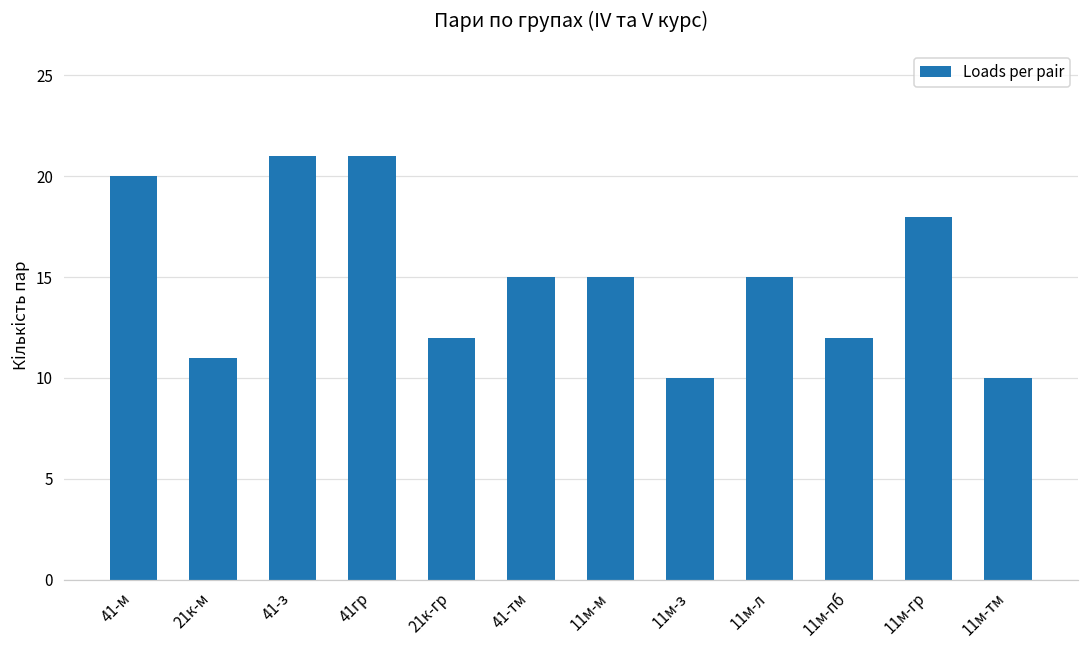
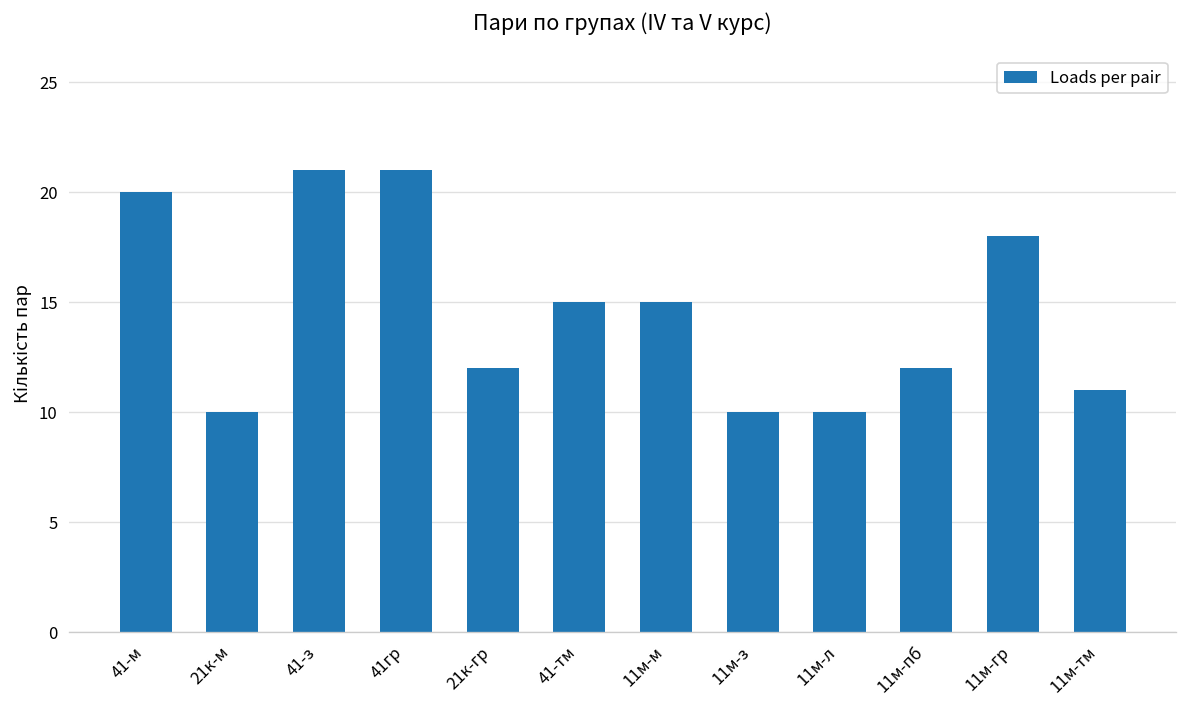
21к-м: 11 -> 10
11м-л: 15 -> 10
11м-тм: 10 -> 11
